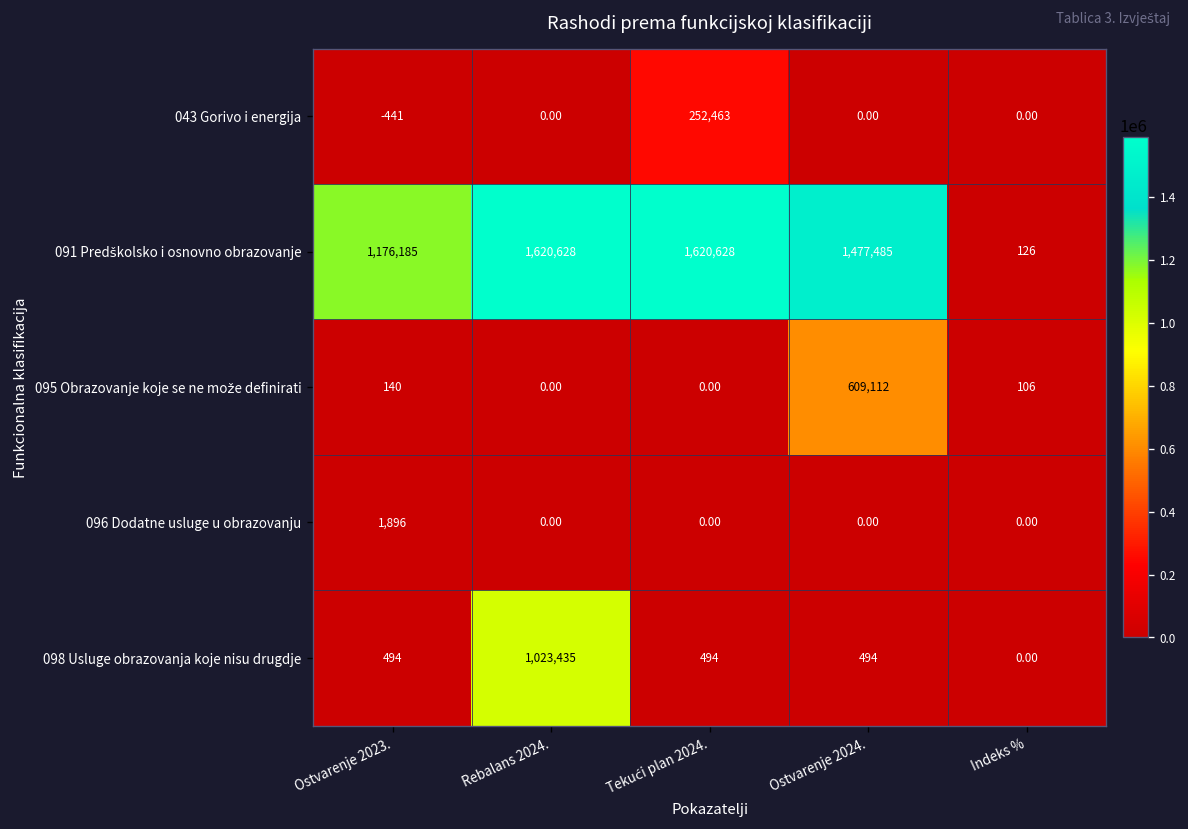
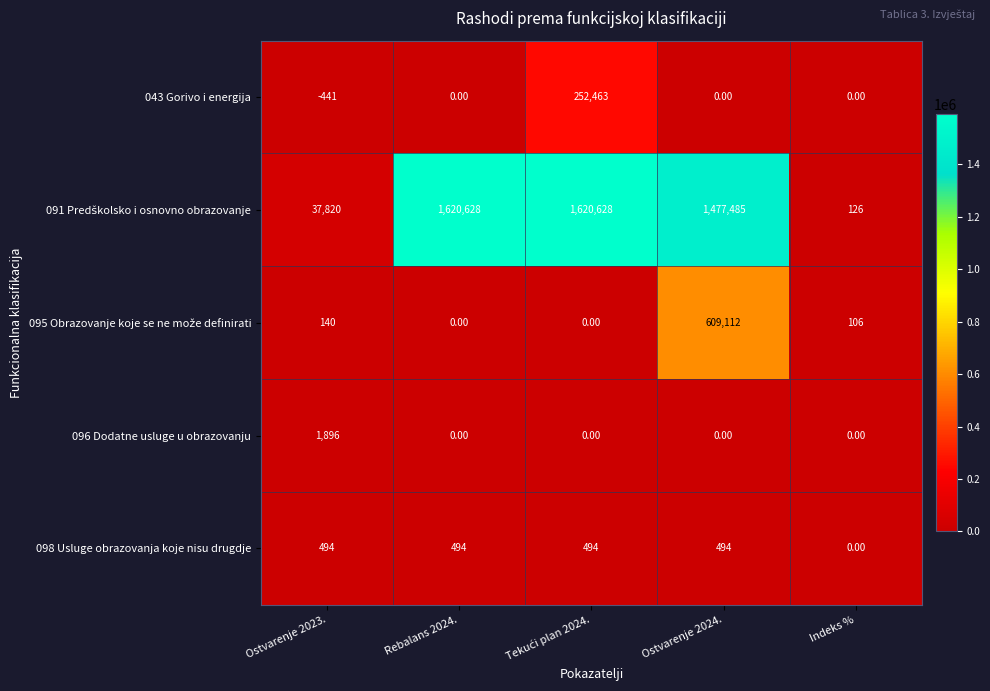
091 Predškolsko i osnovno obrazovanje, Ostvarenje 2023.: 1,176,185 -> 37,820
098 Usluge obrazovanja koje nisu drugdje, Rebalans 2024.: 1,023,435 -> 494
